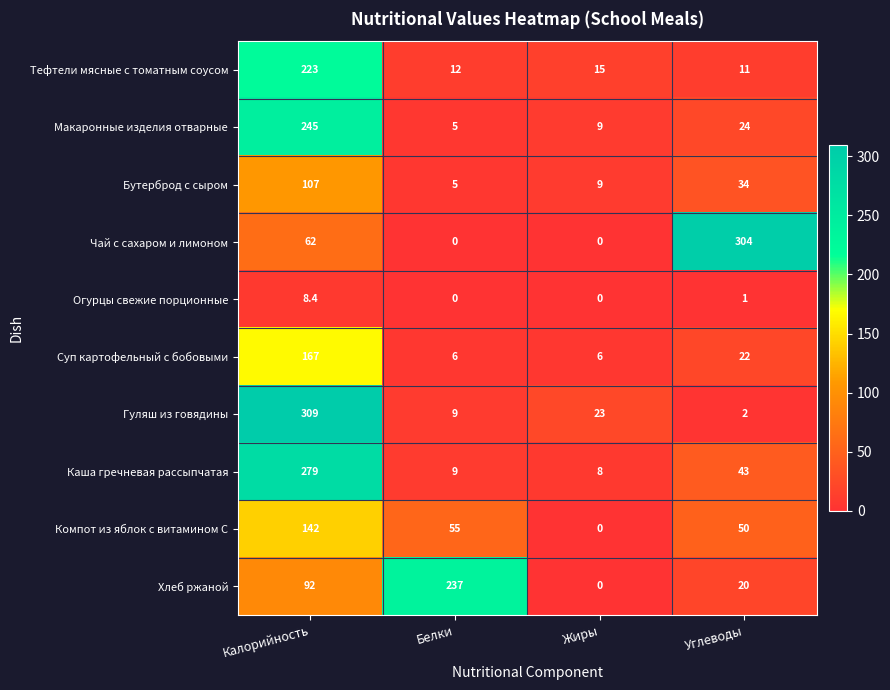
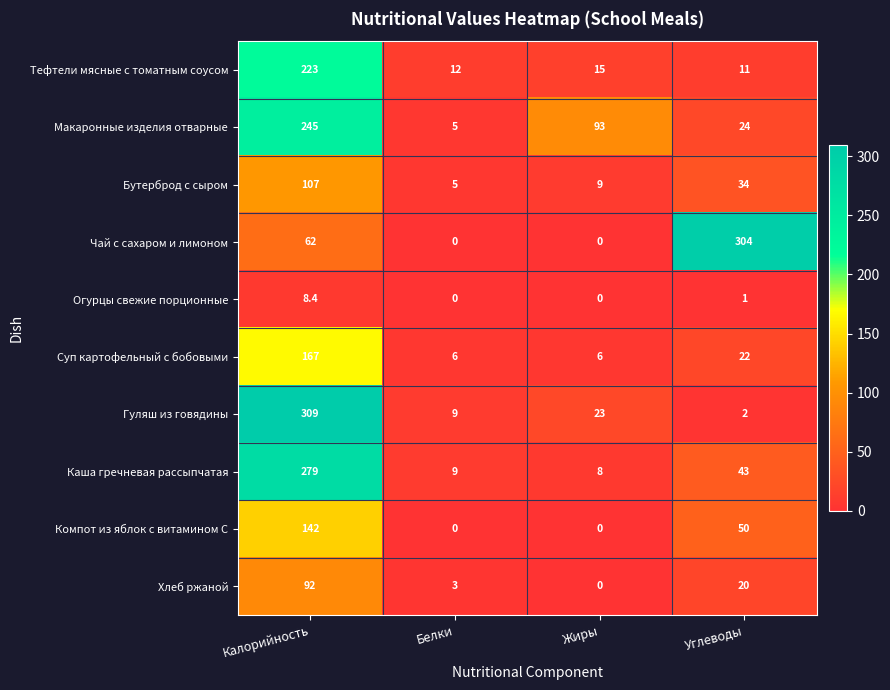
Макаронные изделия отварные, Жиры: 9 -> 93
Компот из яблок с витамином С, Белки: 55 -> 0
Хлеб ржаной, Белки: 237 -> 3
